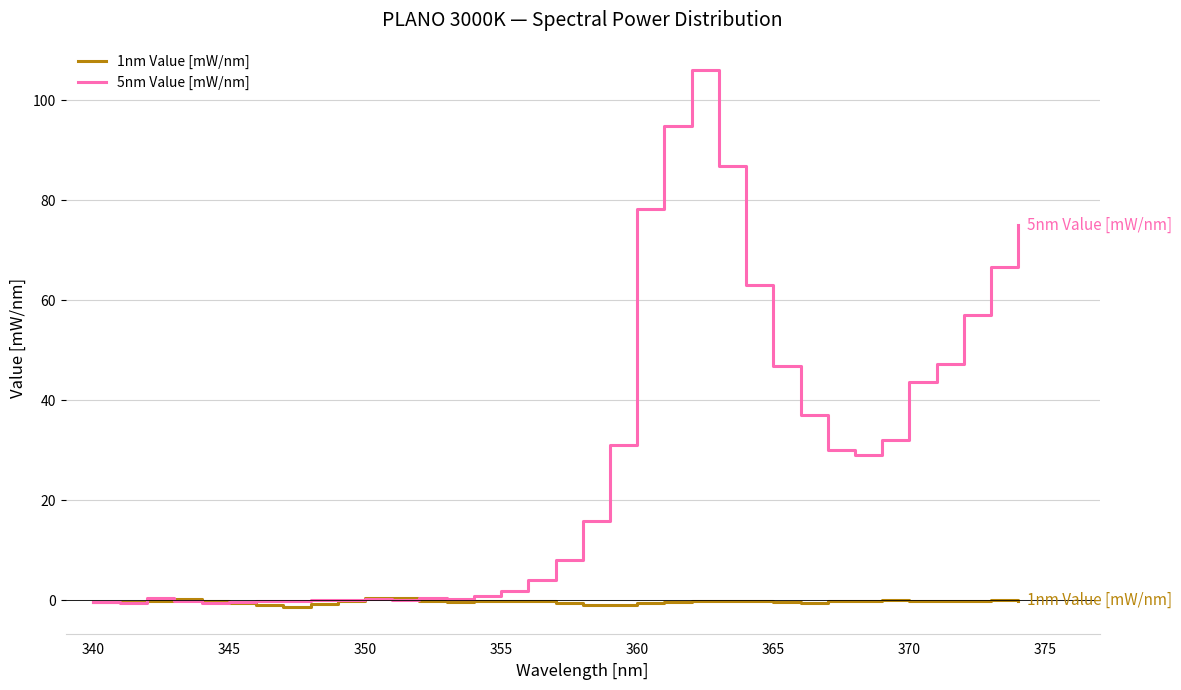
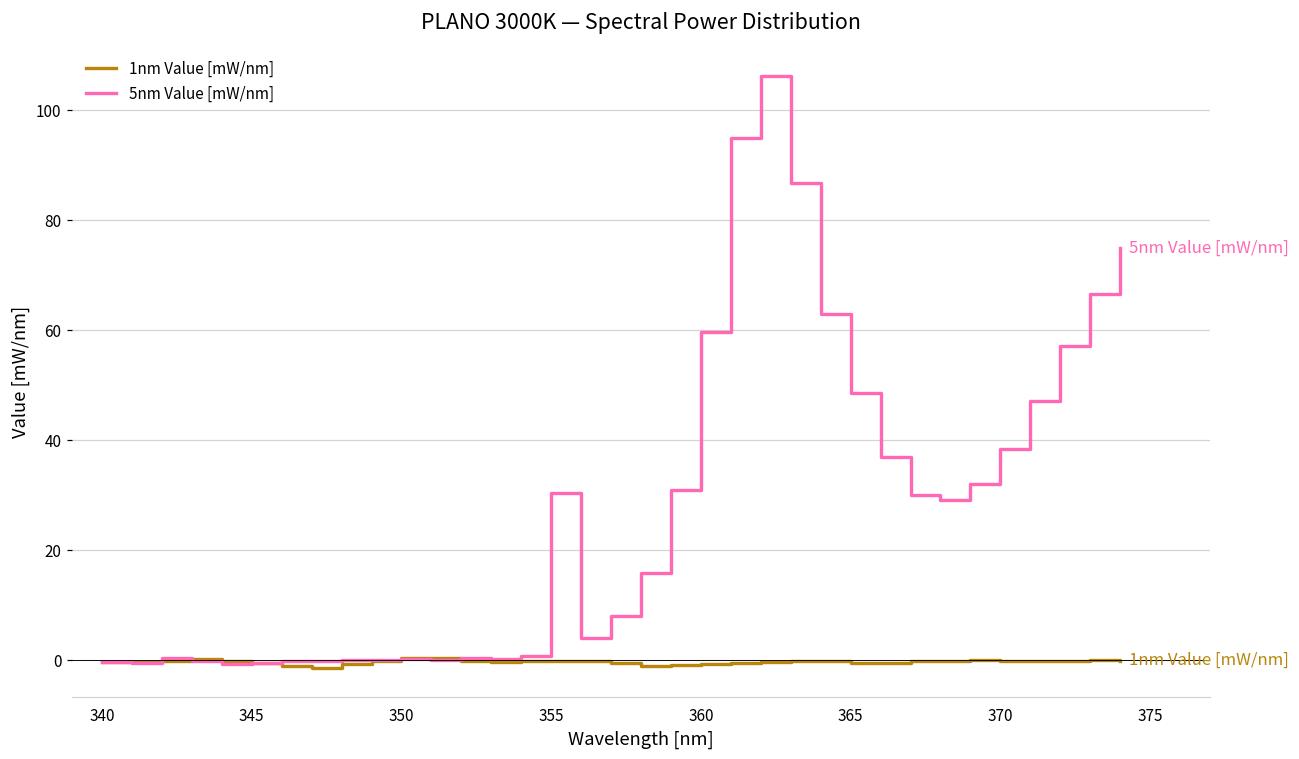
5nm Value [mW/nm], 355: 2 -> 30
5nm Value [mW/nm], 360: 78 -> 60
5nm Value [mW/nm], 365: 47 -> 49
5nm Value [mW/nm], 370: 44 -> 38
